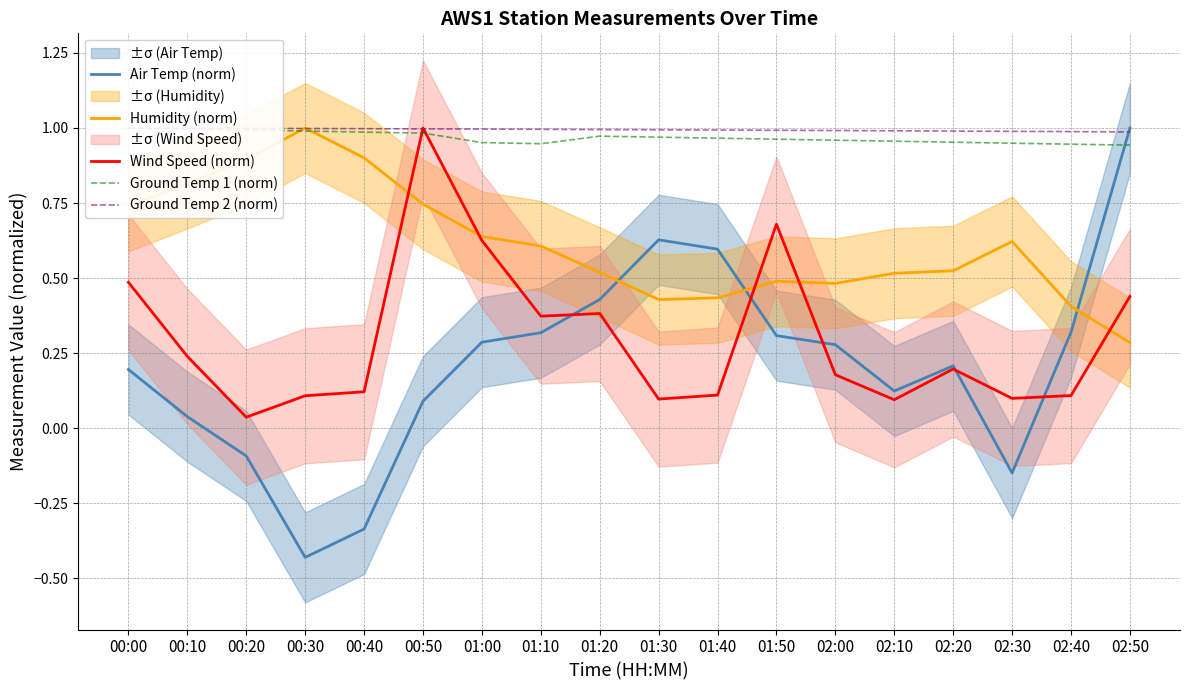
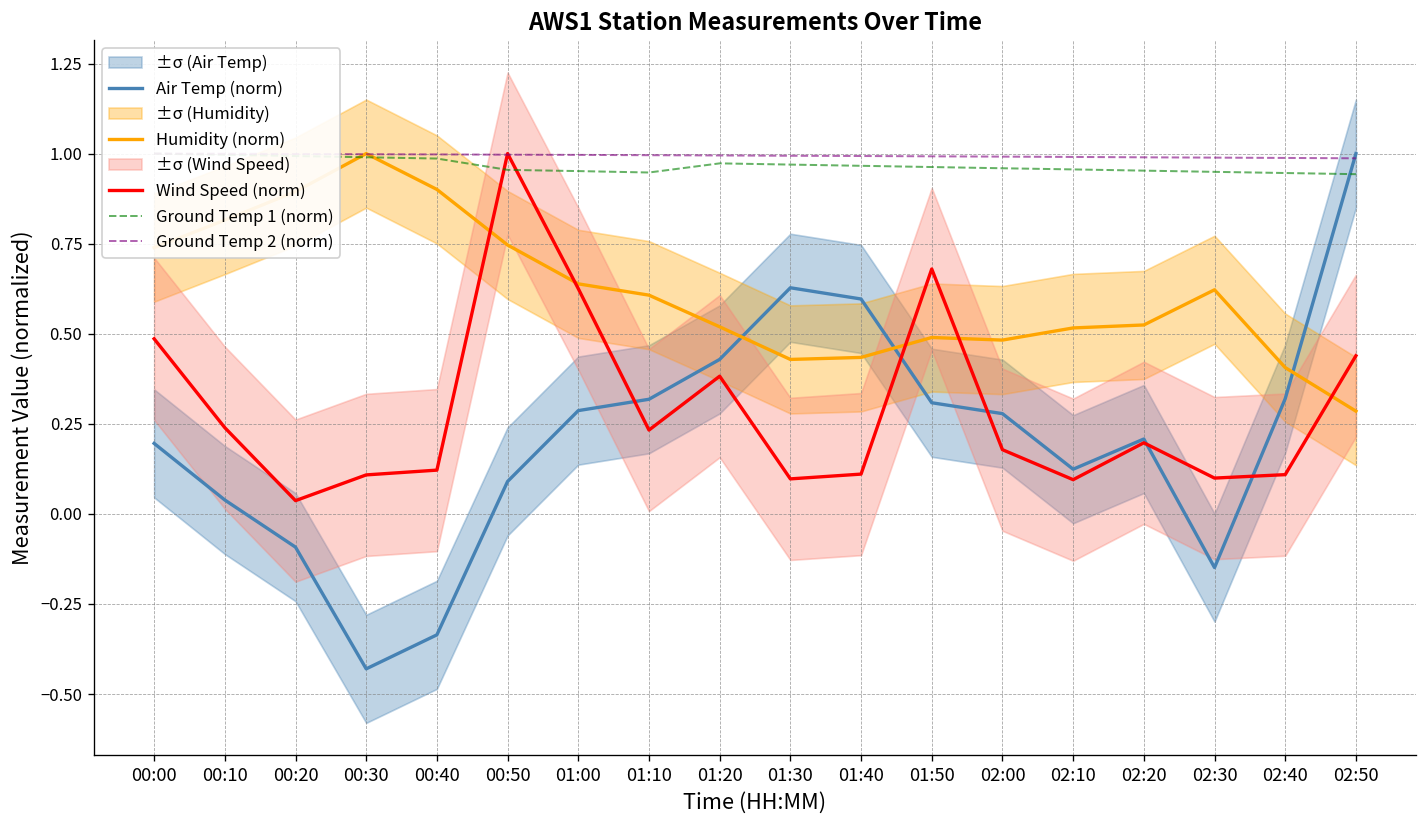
Ground Temp 1 (norm), 00:50: 0.98 -> 0.95
Wind Speed (norm), 01:10: 0.37 -> 0.23
